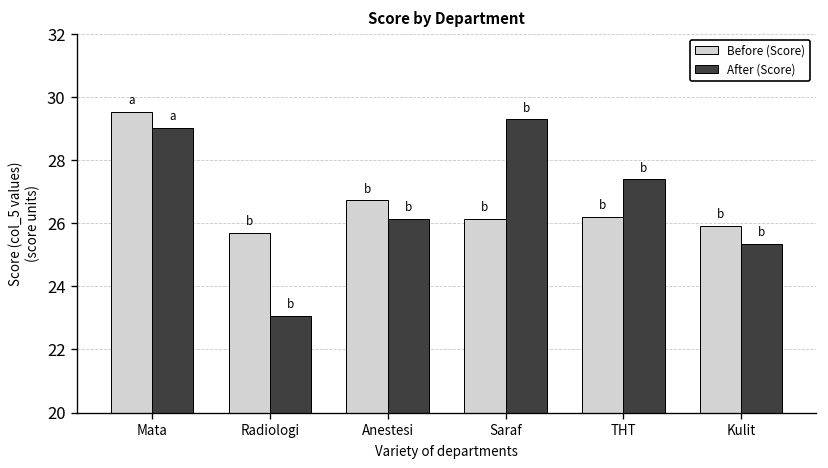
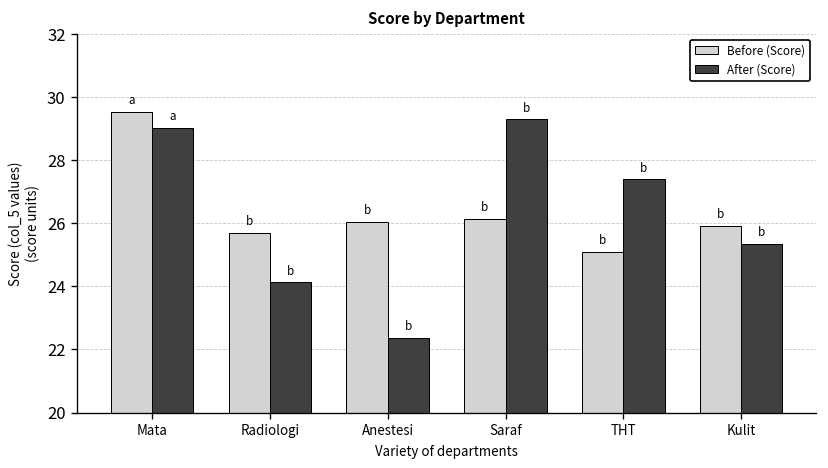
After (Score), Radiologi: 23.1 -> 24.1
Before (Score), Anestesi: 26.7 -> 26.0
After (Score), Anestesi: 26.1 -> 22.4
Before (Score), THT: 26.2 -> 25.1
